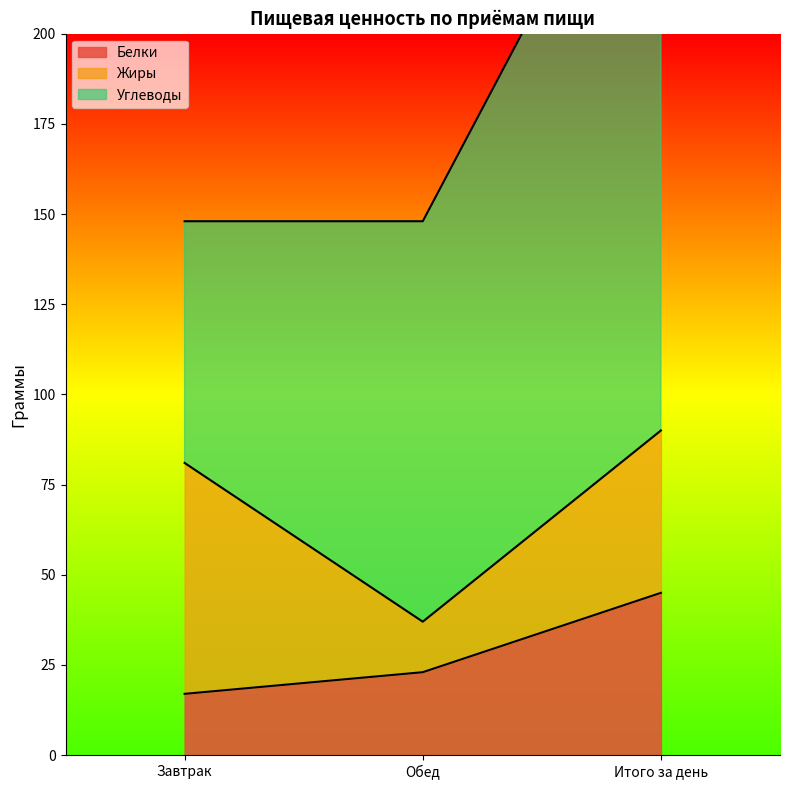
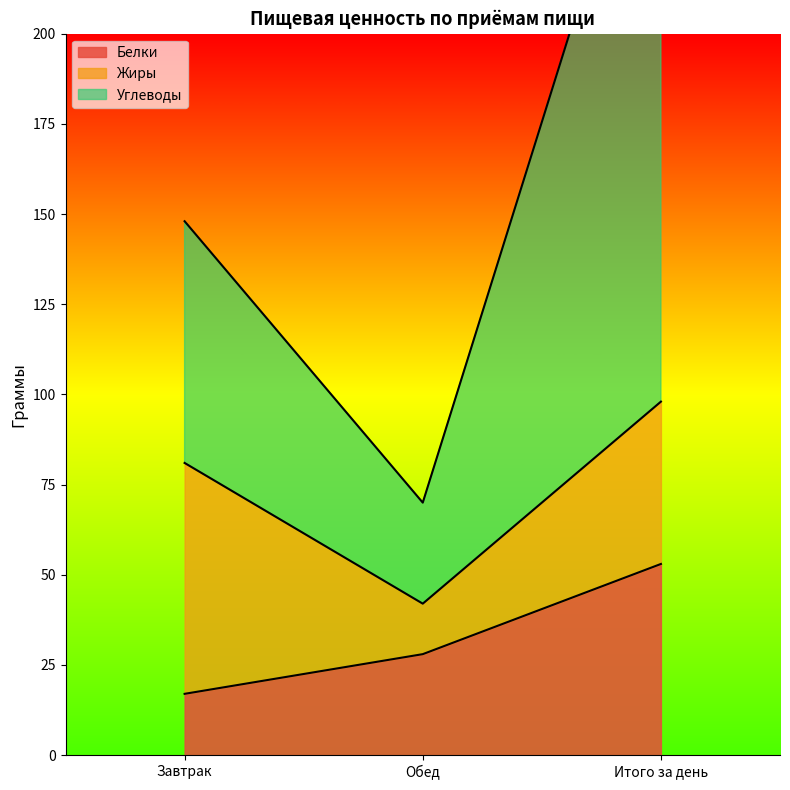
Белки, Обед: 23 -> 28
Углеводы, Обед: 111 -> 28
Белки, Итого за день: 45 -> 53
